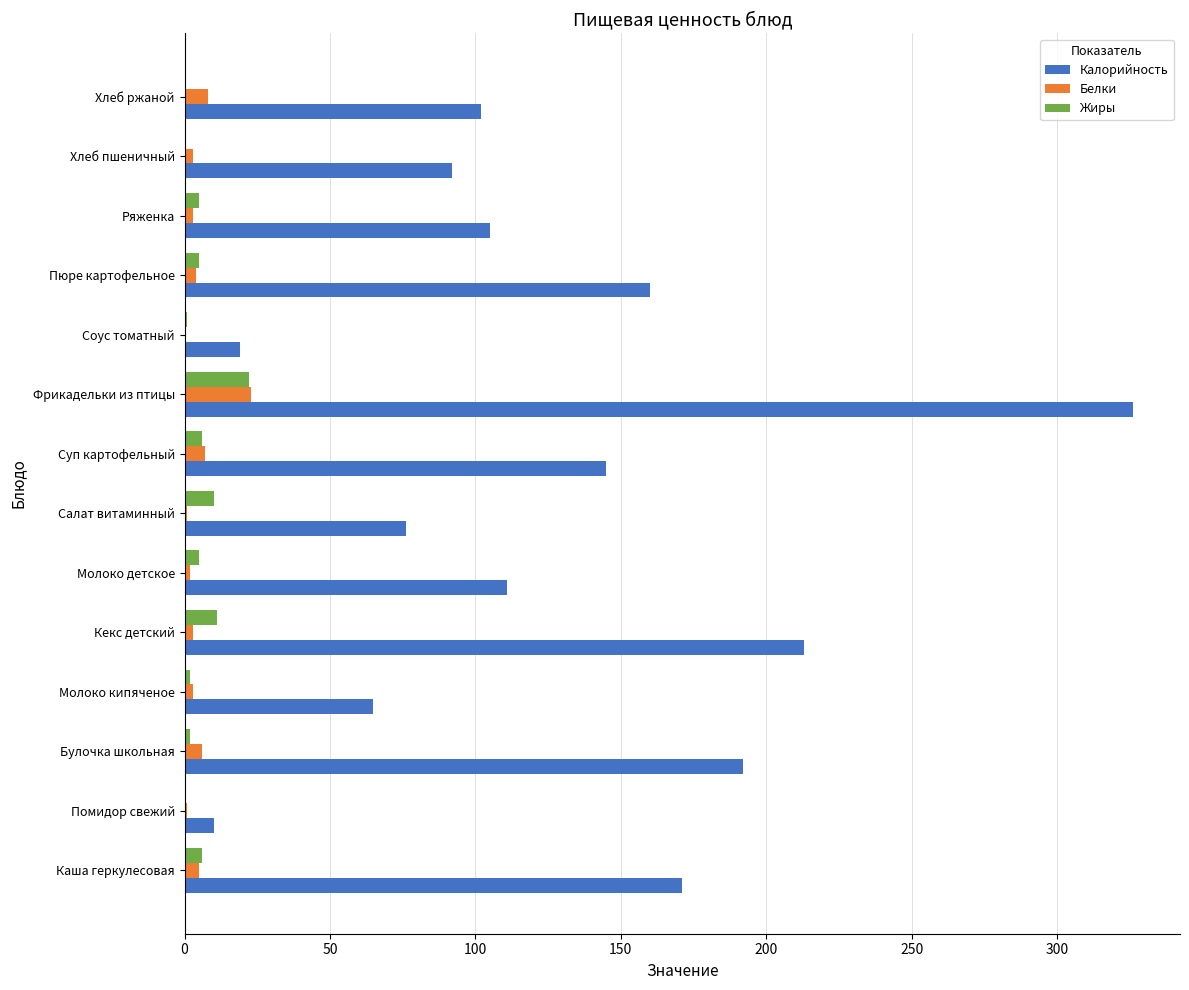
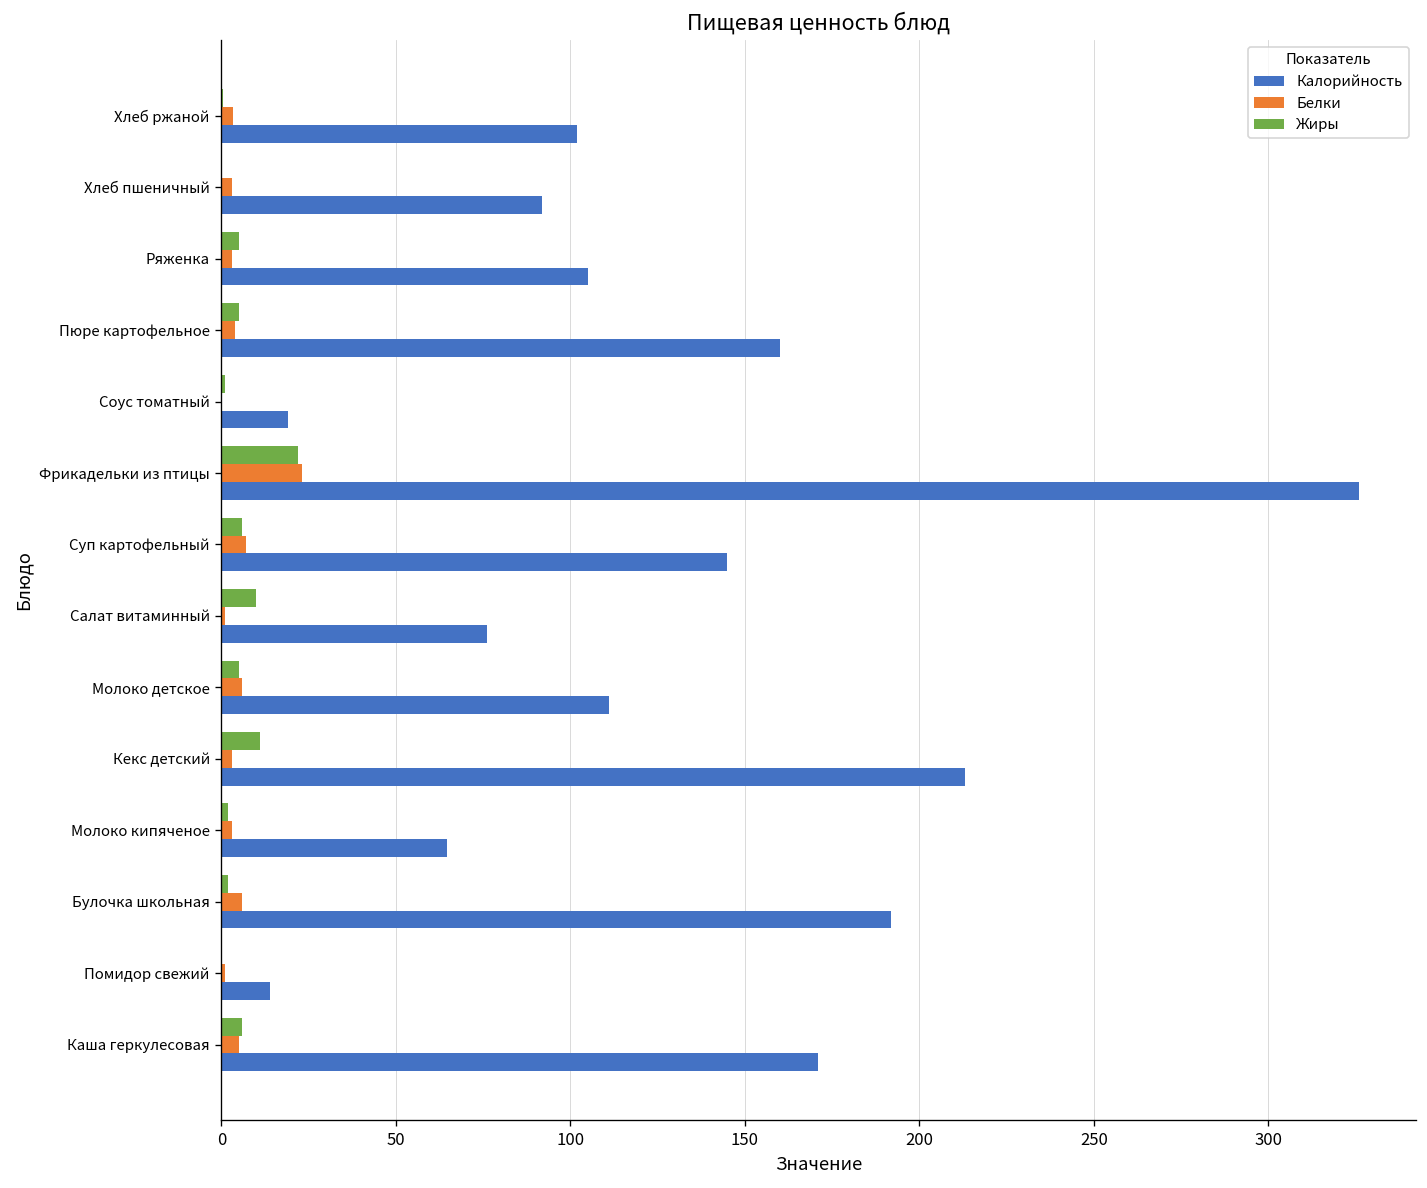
Белки, Хлеб ржаной: 8 -> 3
Белки, Молоко детское: 2 -> 6
Калорийность, Помидор свежий: 10 -> 14
